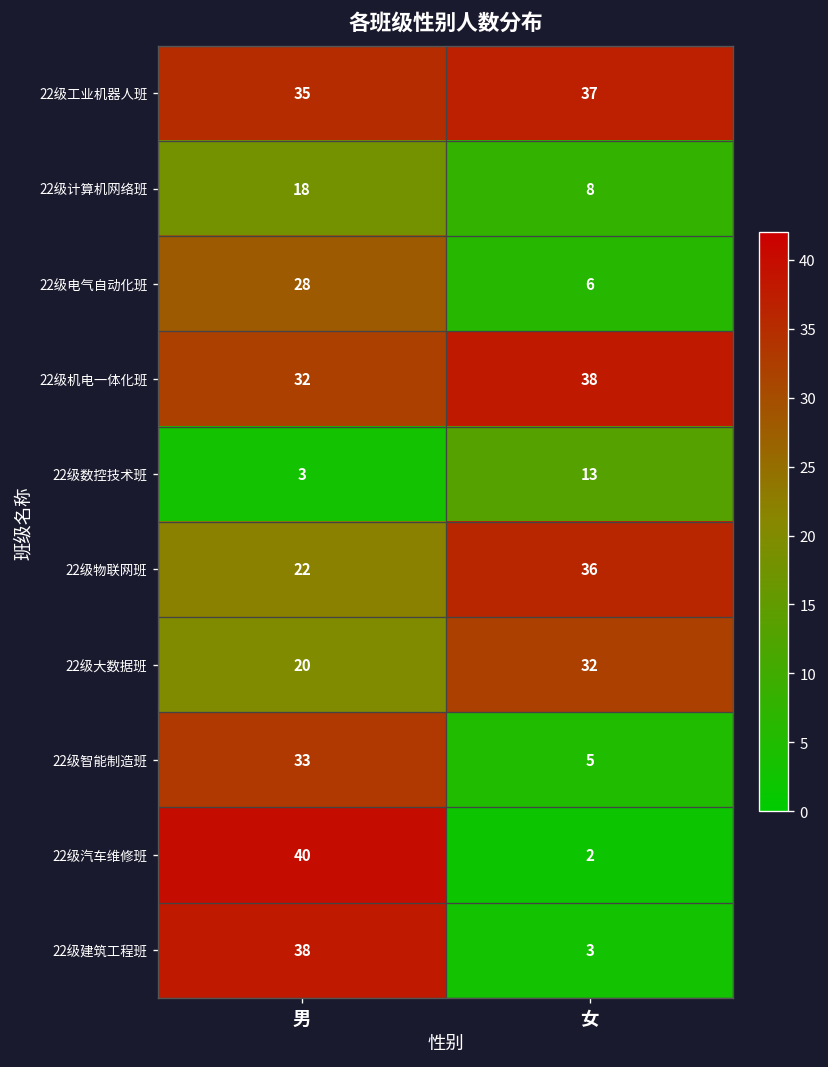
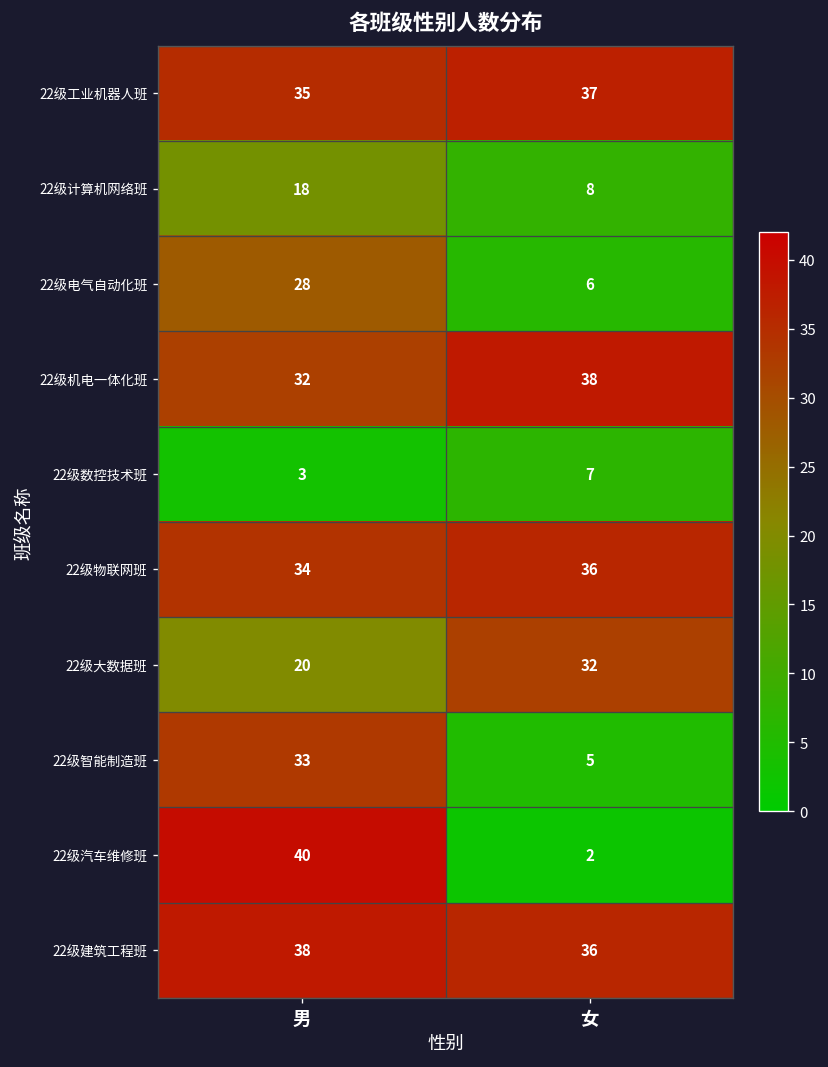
22级数控技术班, 女: 13 -> 7
22级物联网班, 男: 22 -> 34
22级建筑工程班, 女: 3 -> 36
